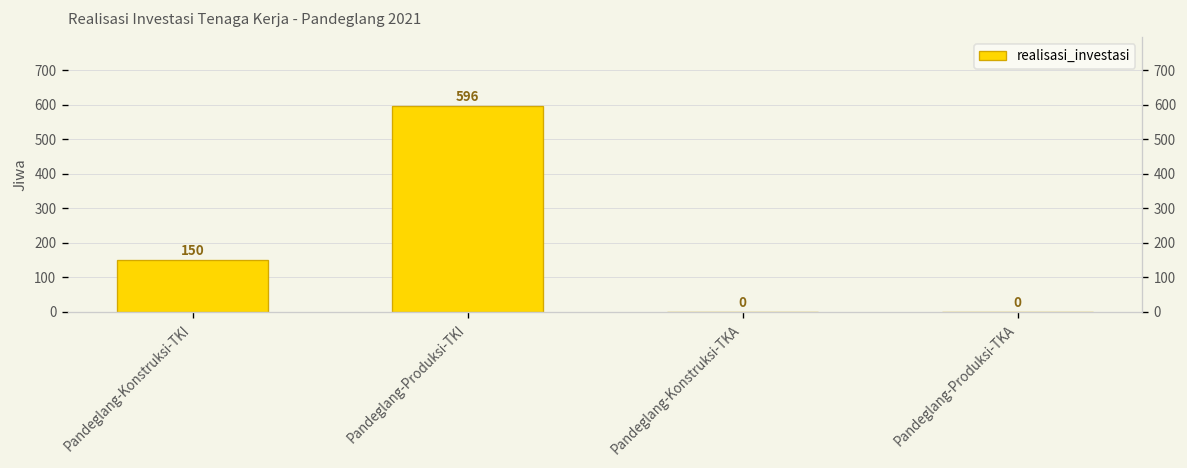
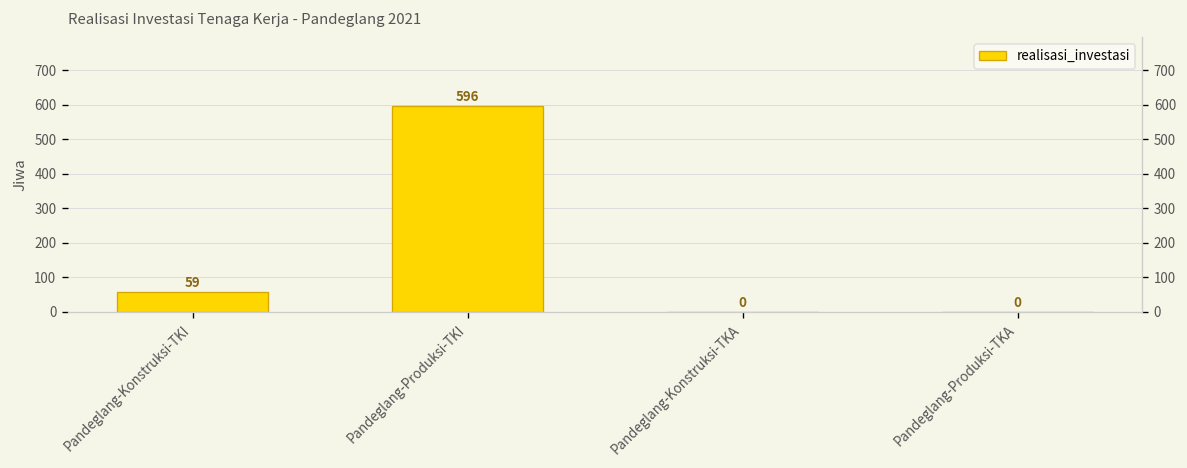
Pandeglang-Konstruksi-TKI: 150 -> 59
